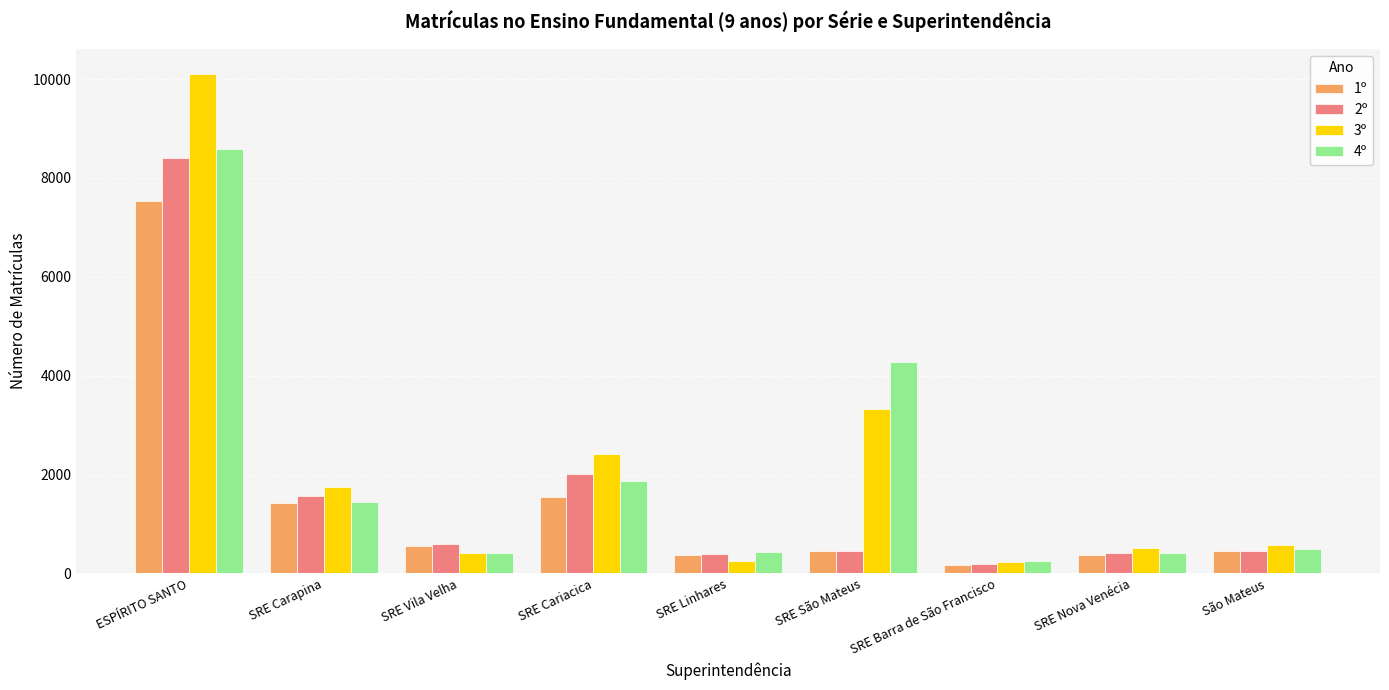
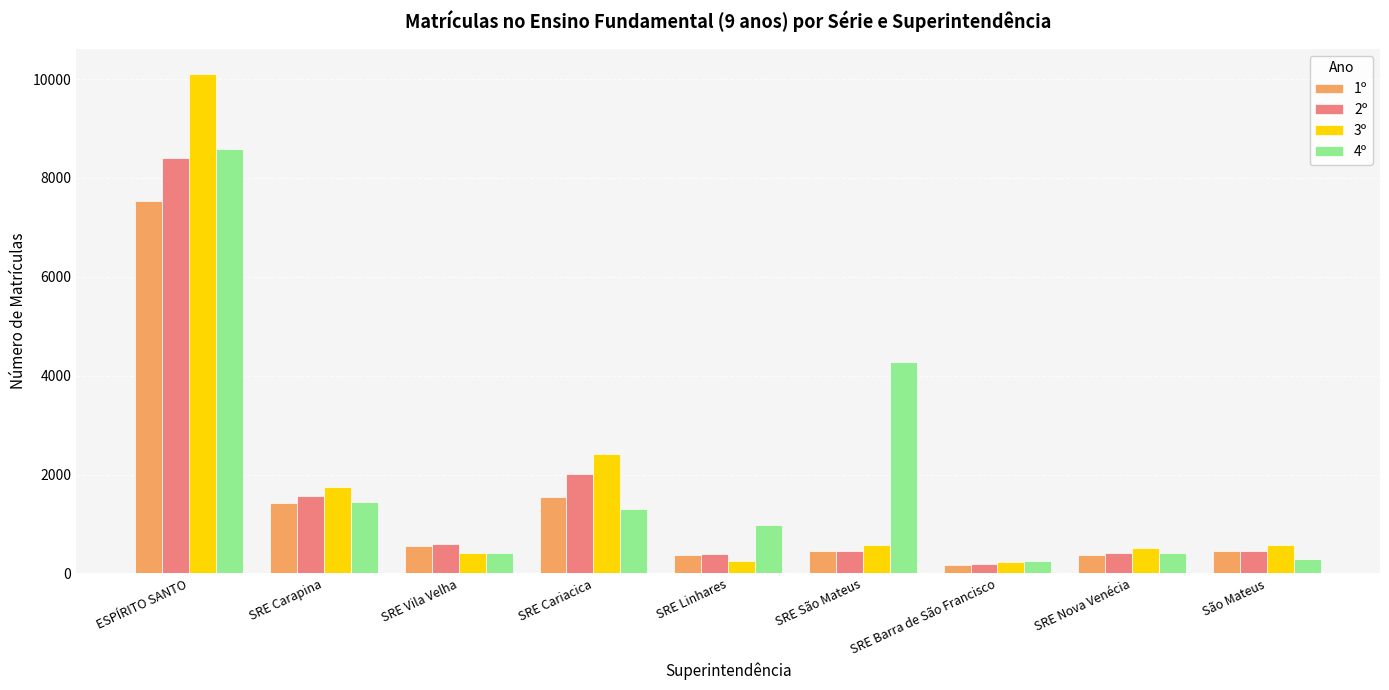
4º, SRE Cariacica: 1900 -> 1300
4º, SRE Linhares: 400 -> 1000
3º, SRE São Mateus: 3300 -> 600
4º, São Mateus: 500 -> 300
